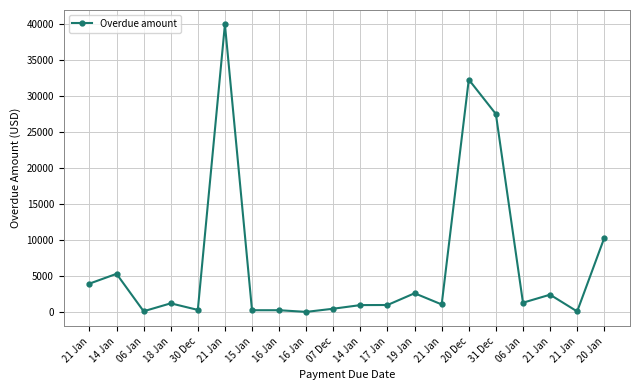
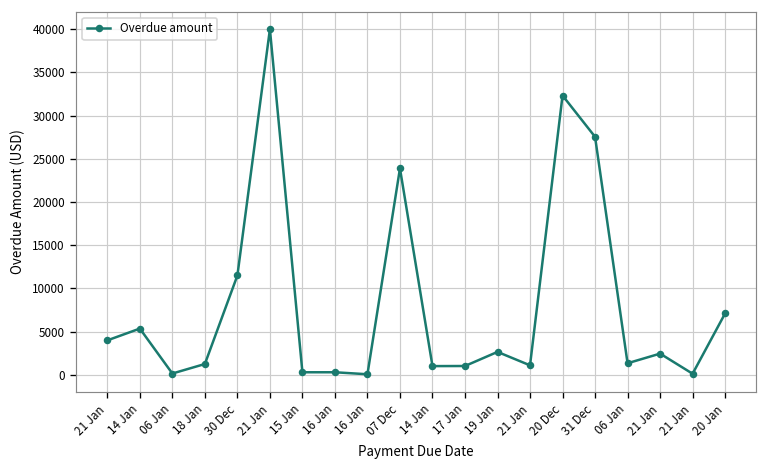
30 Dec: 0 -> 11000
07 Dec: 0 -> 24000
20 Jan: 10000 -> 7000
